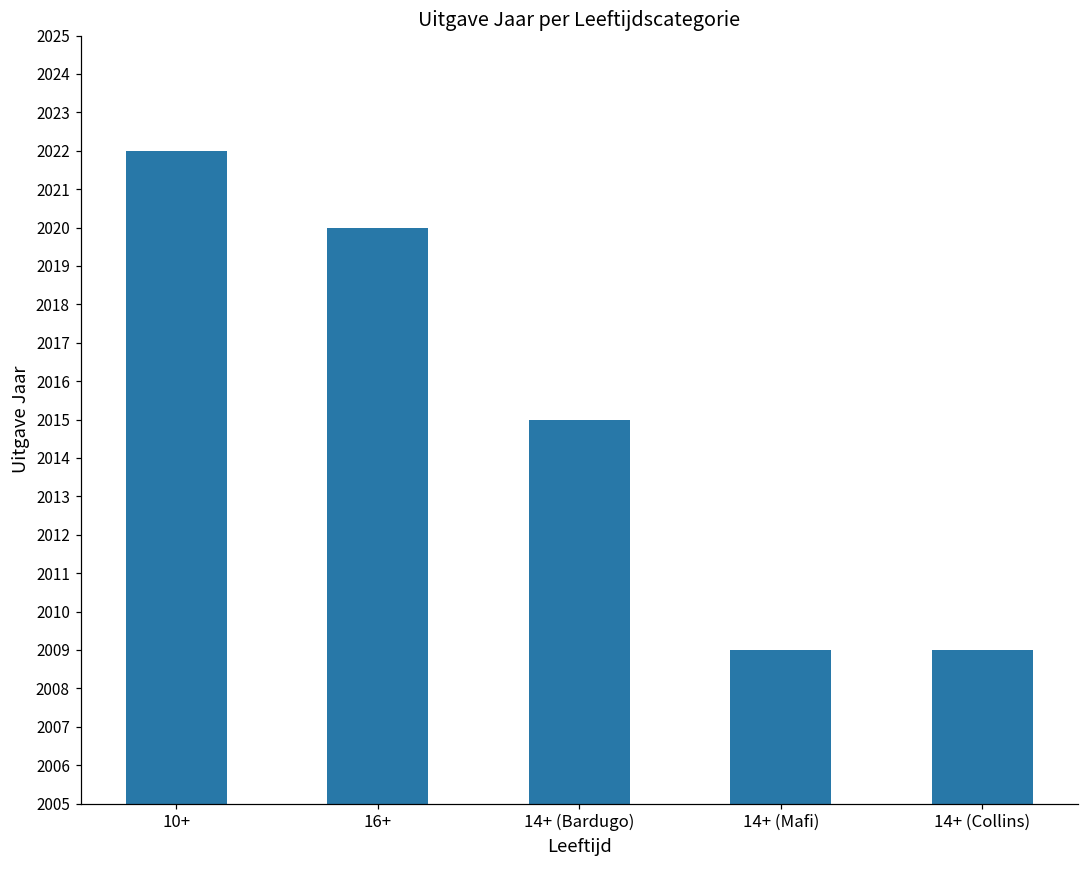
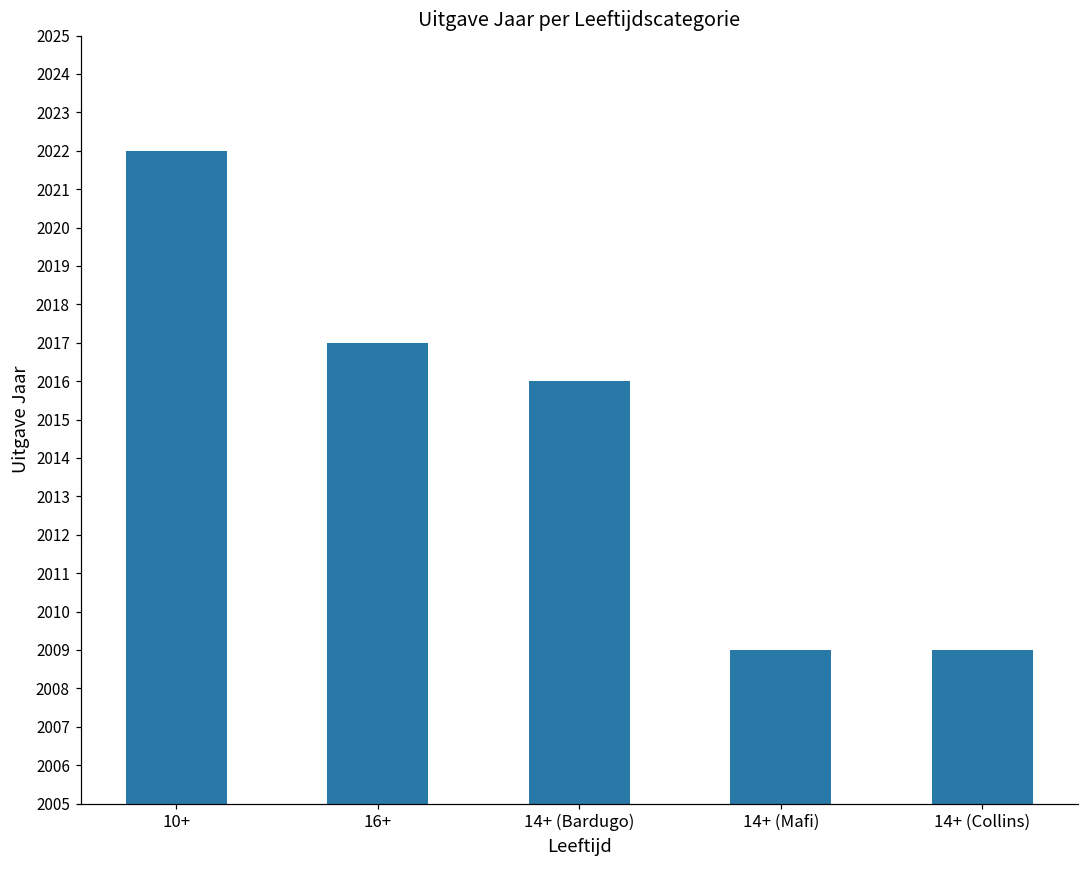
16+: 2020 -> 2017
14+ (Bardugo): 2015 -> 2016
